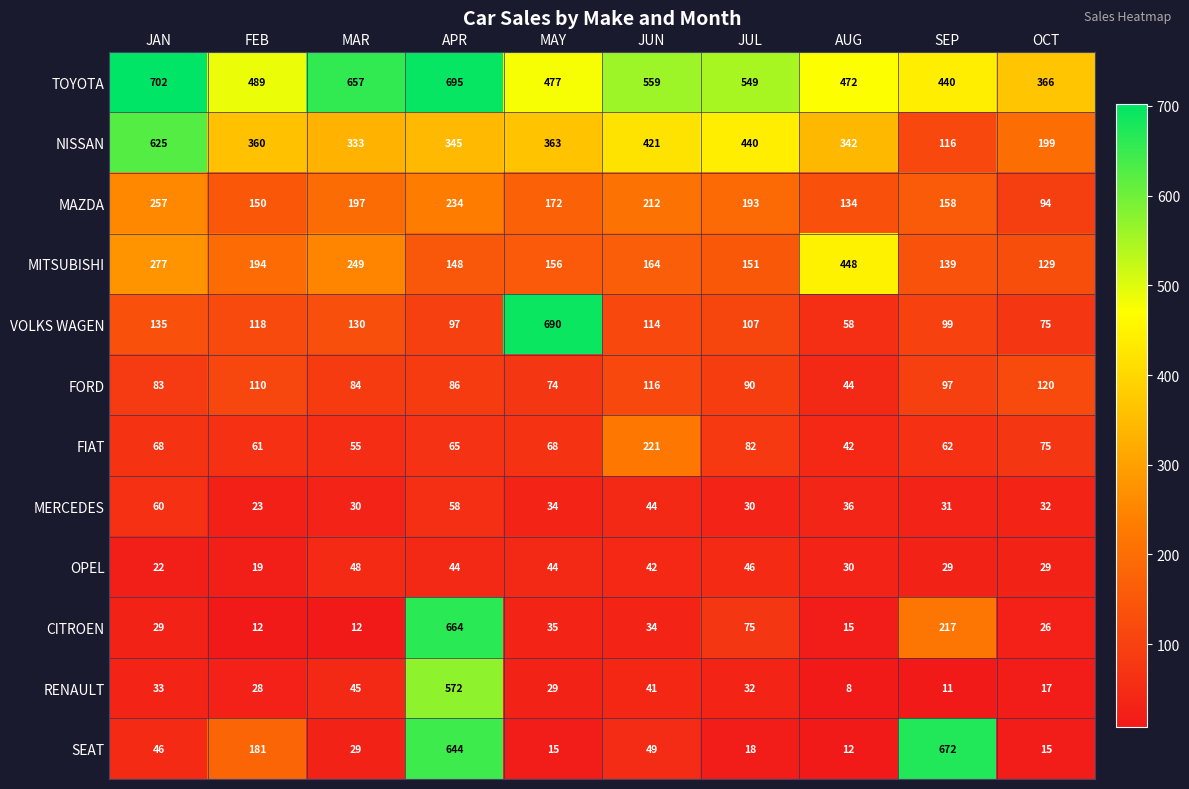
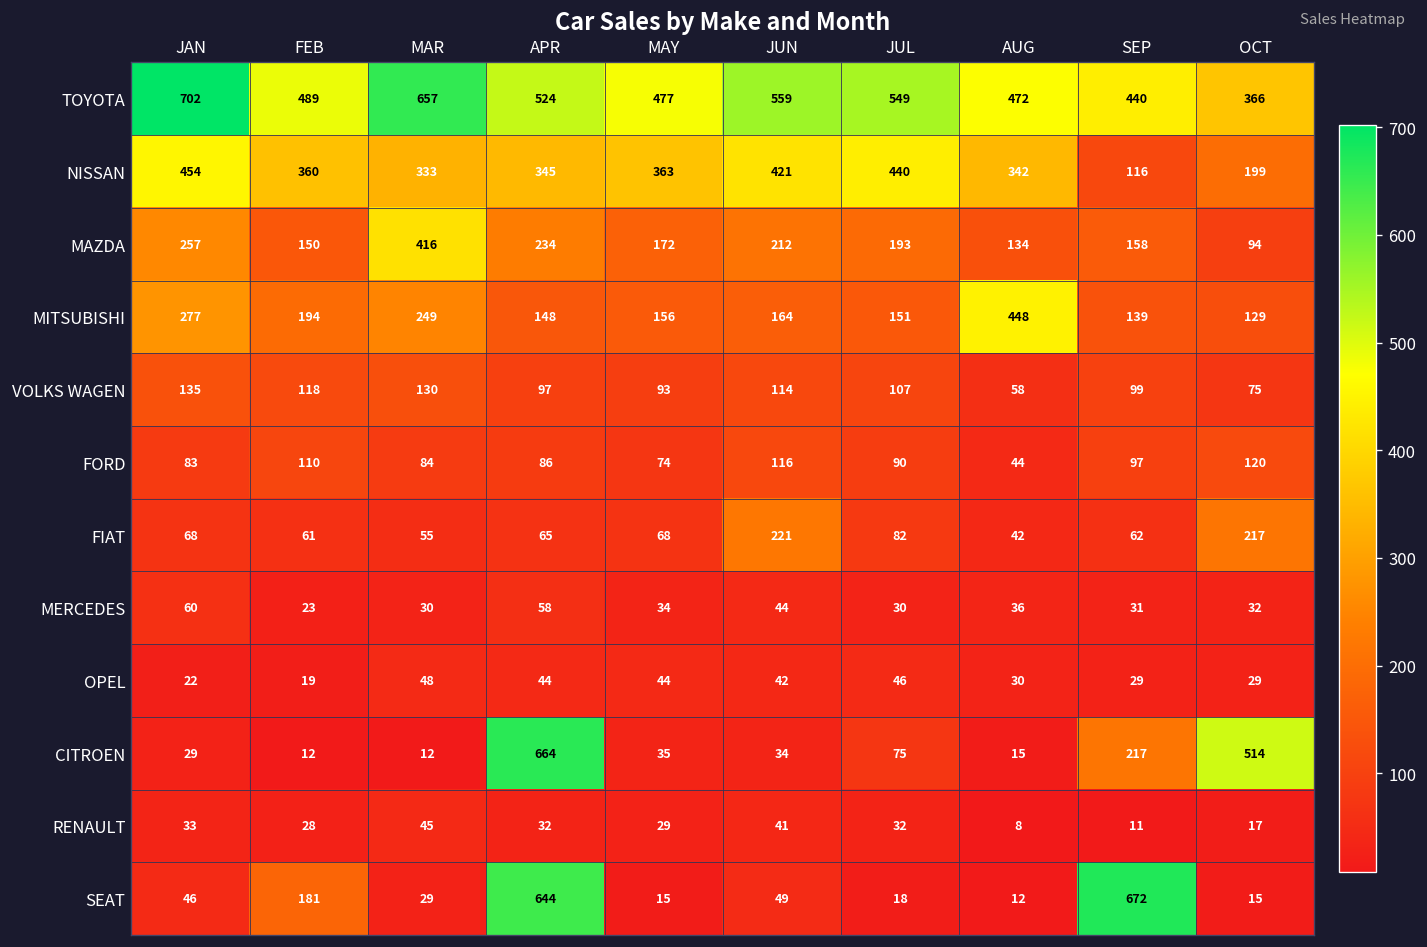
TOYOTA, APR: 695 -> 524
NISSAN, JAN: 625 -> 454
MAZDA, MAR: 197 -> 416
VOLKS WAGEN, MAY: 690 -> 93
FIAT, OCT: 75 -> 217
CITROEN, OCT: 26 -> 514
RENAULT, APR: 572 -> 32
